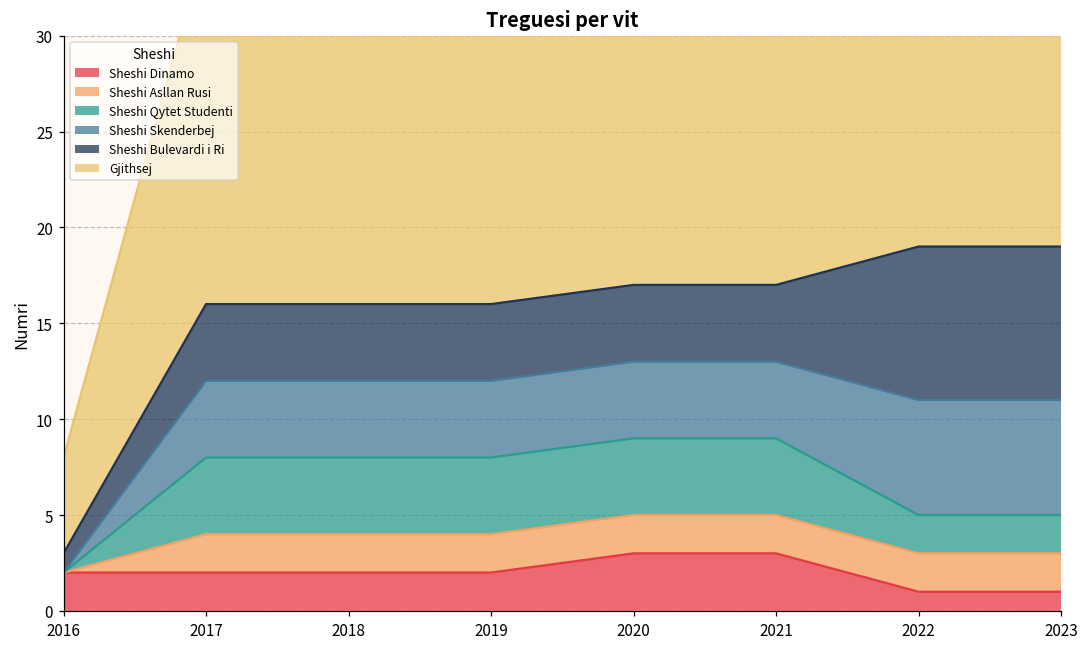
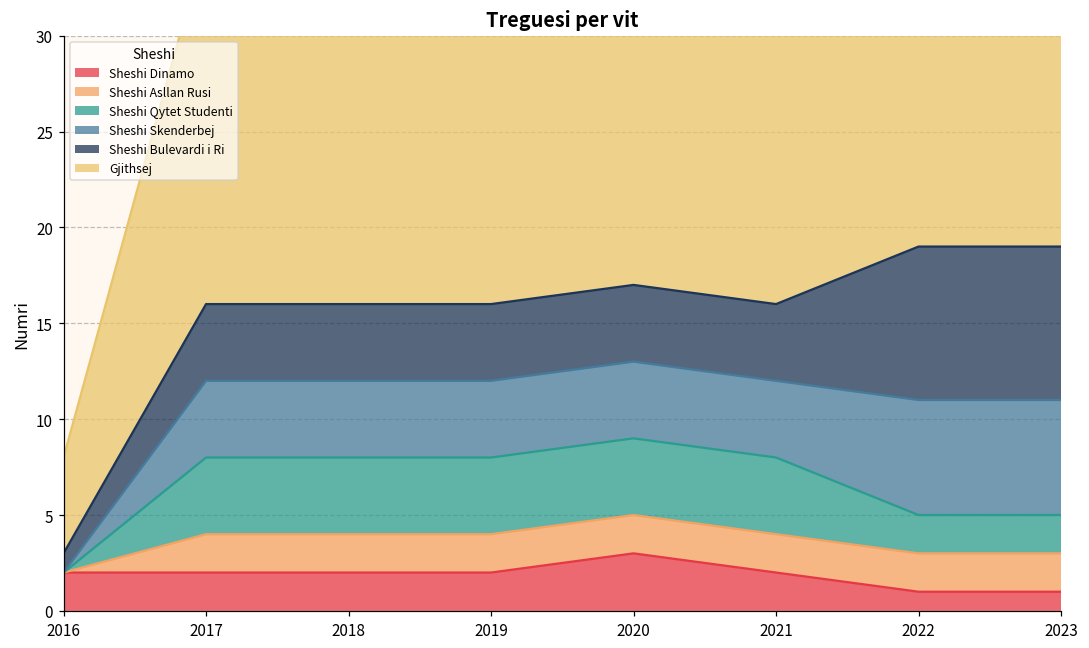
Sheshi Dinamo, 2021: 3 -> 2
